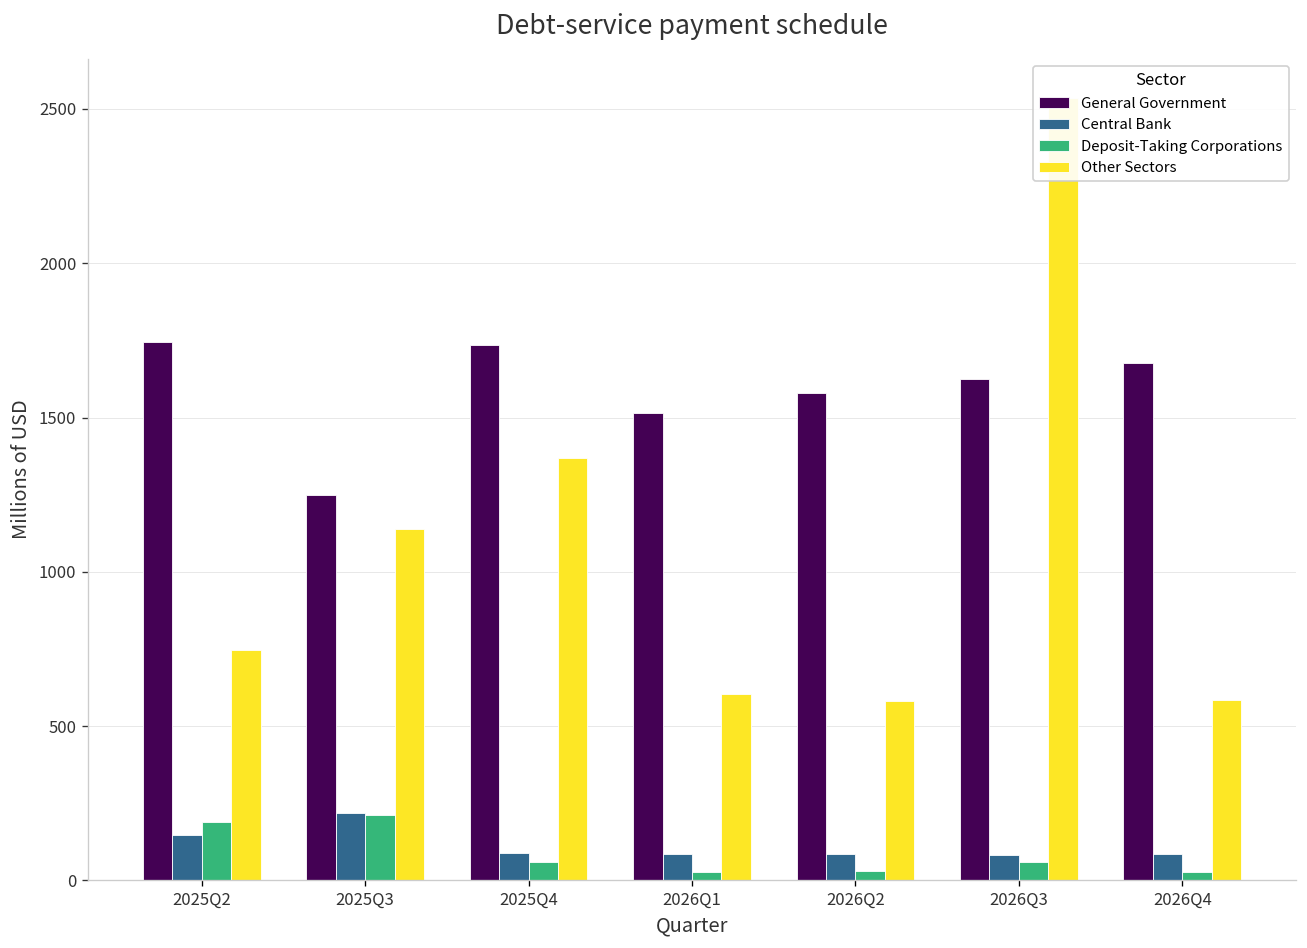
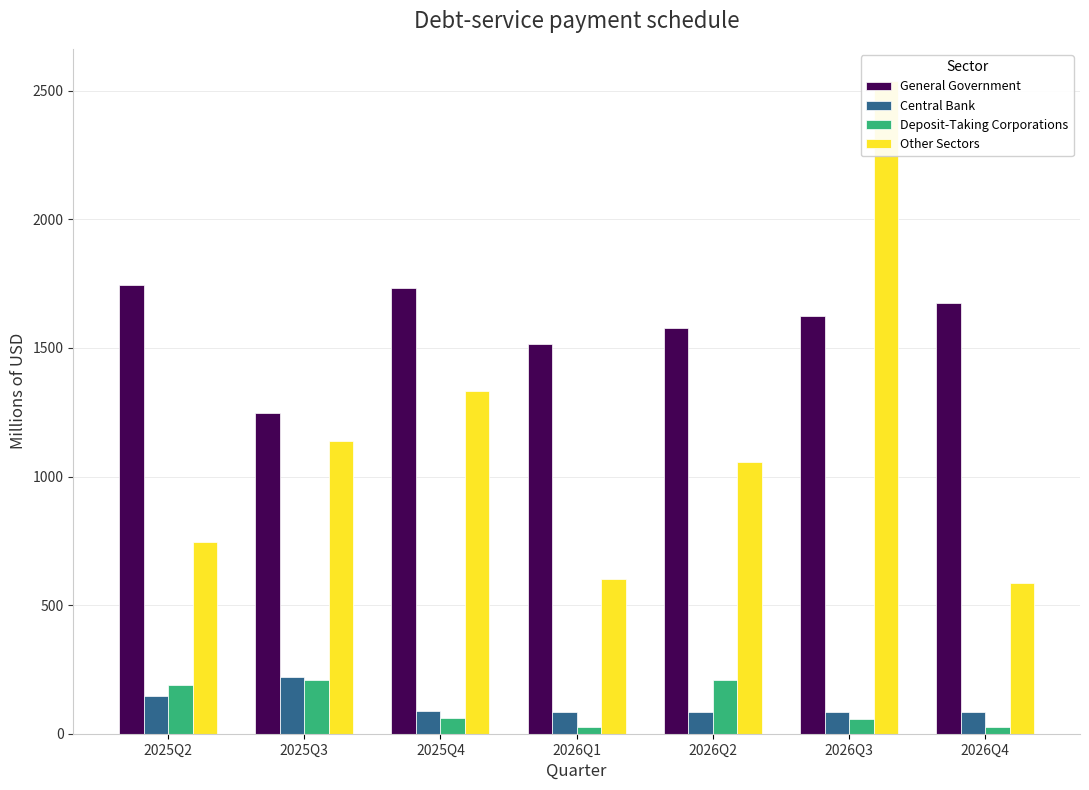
Other Sectors, 2025Q4: 1370 -> 1330
Deposit-Taking Corporations, 2026Q2: 30 -> 210
Other Sectors, 2026Q2: 580 -> 1060
